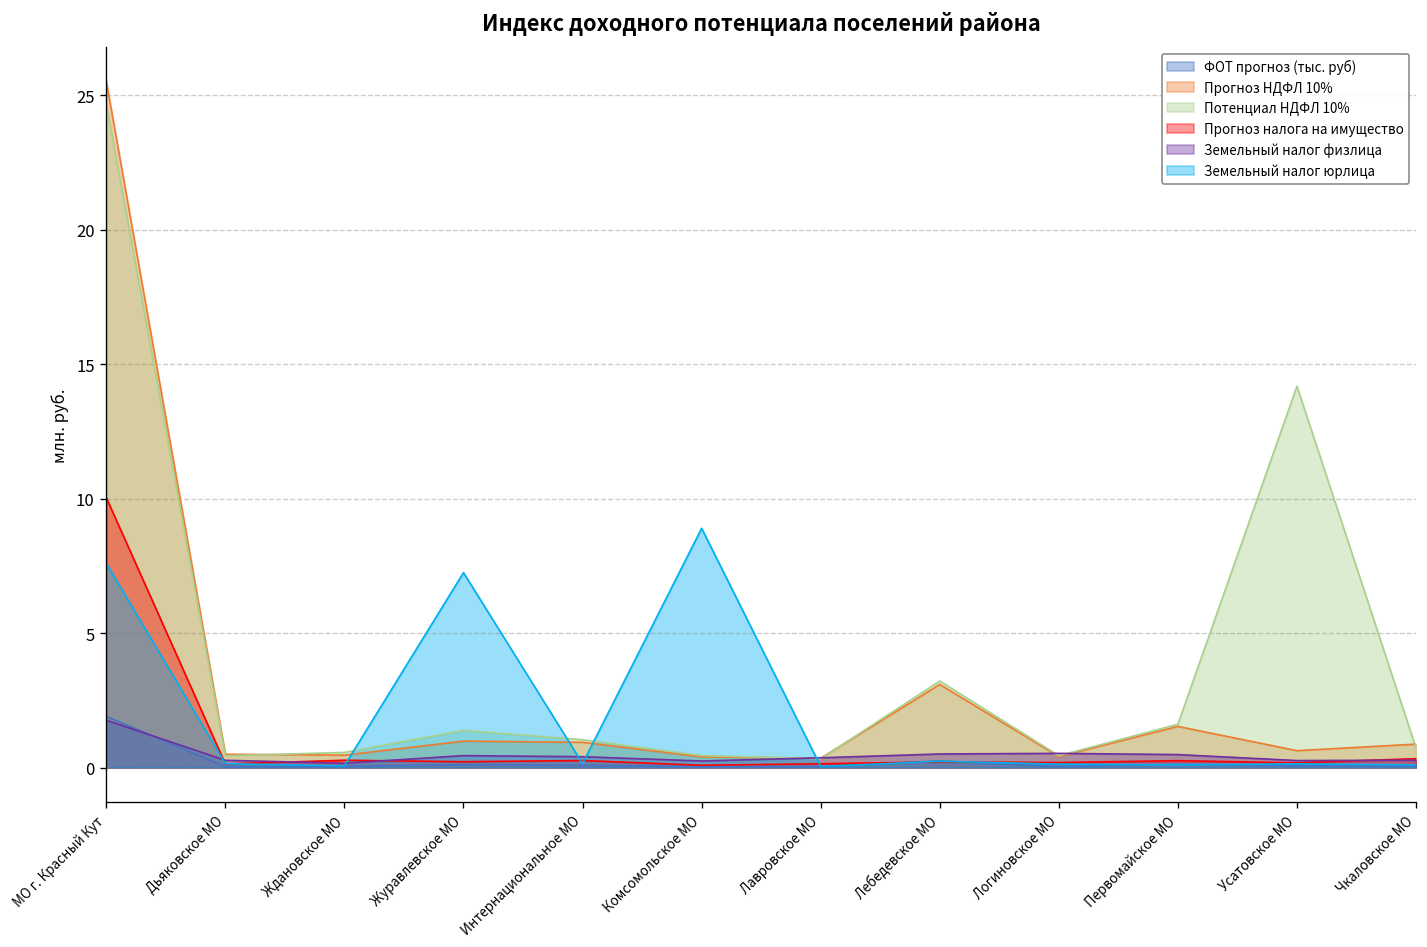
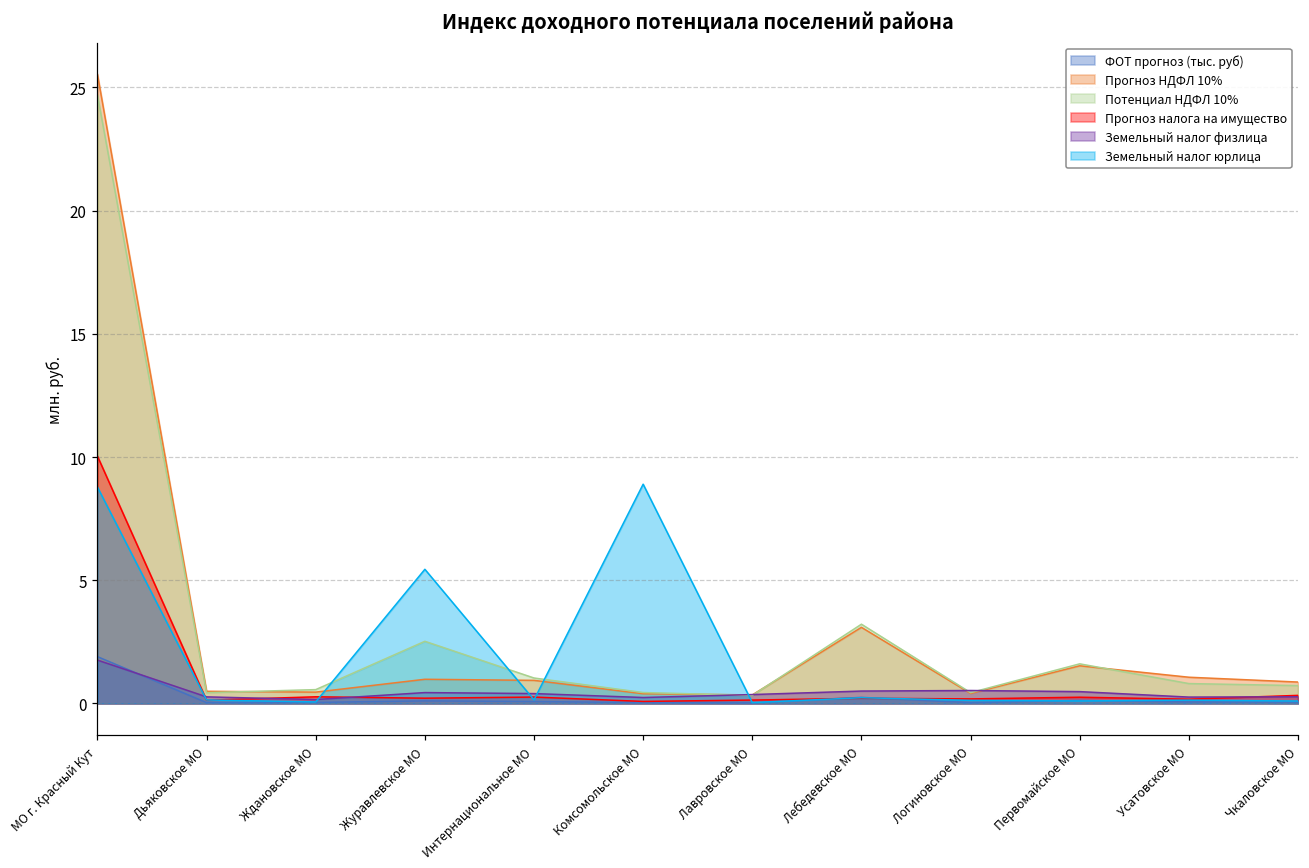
Земельный налог юрлица, МО г. Красный Кут: 7.6 -> 8.8
Потенциал НДФЛ 10%, Журавлевское МО: 1.4 -> 2.5
Земельный налог юрлица, Журавлевское МО: 7.2 -> 5.4
Прогноз НДФЛ 10%, Усатовское МО: 0.6 -> 1.1
Потенциал НДФЛ 10%, Усатовское МО: 14.2 -> 0.8
